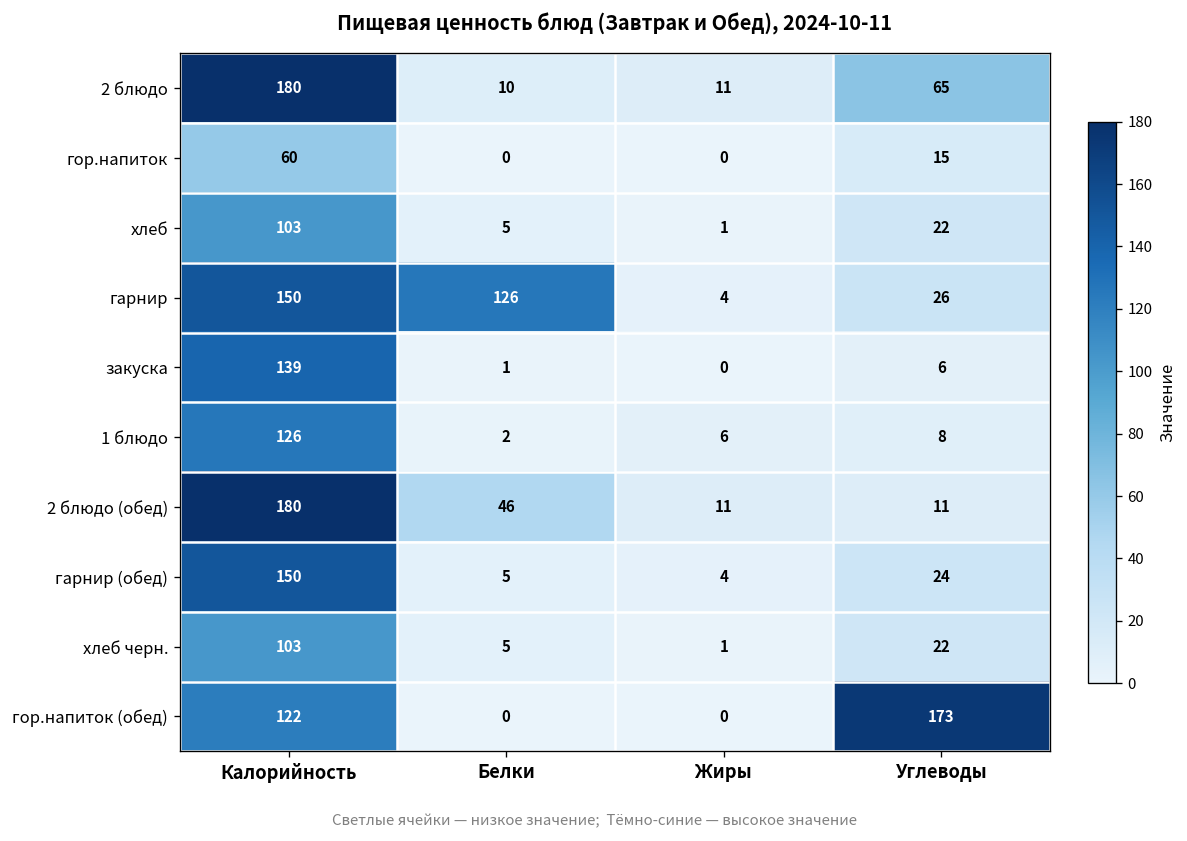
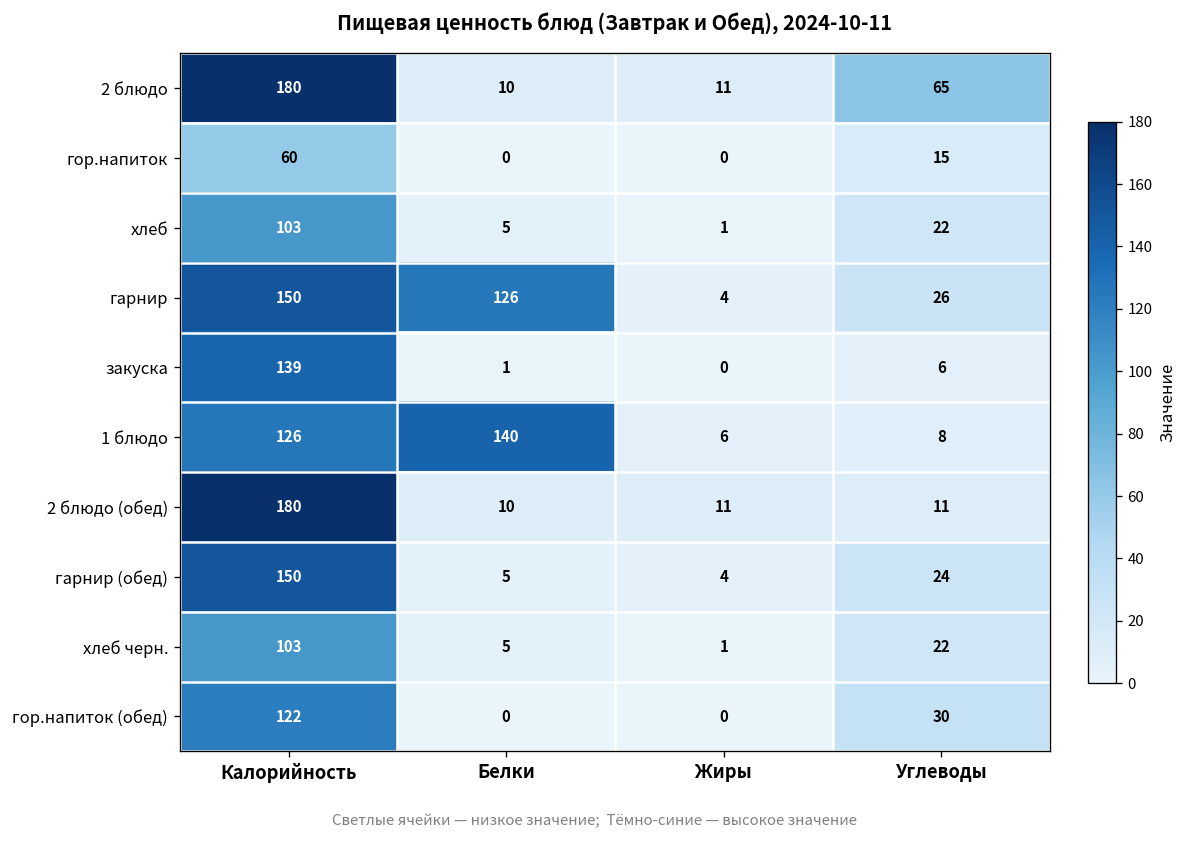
1 блюдо, Белки: 2 -> 140
2 блюдо (обед), Белки: 46 -> 10
гор.напиток (обед), Углеводы: 173 -> 30
